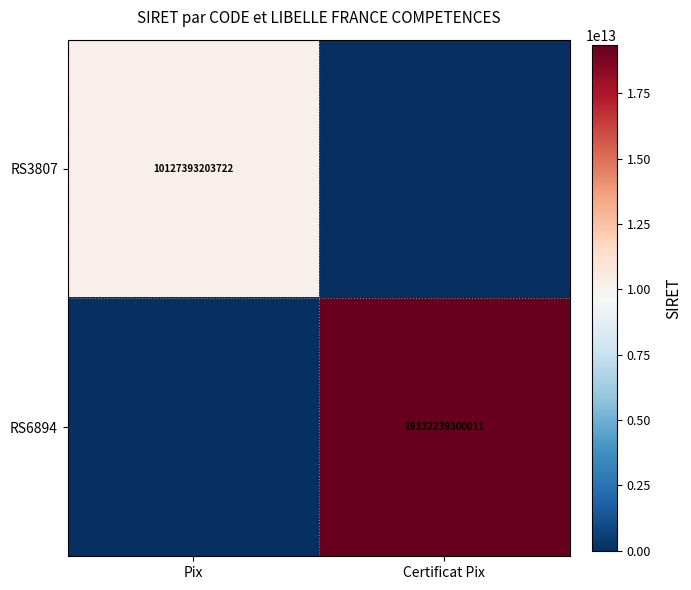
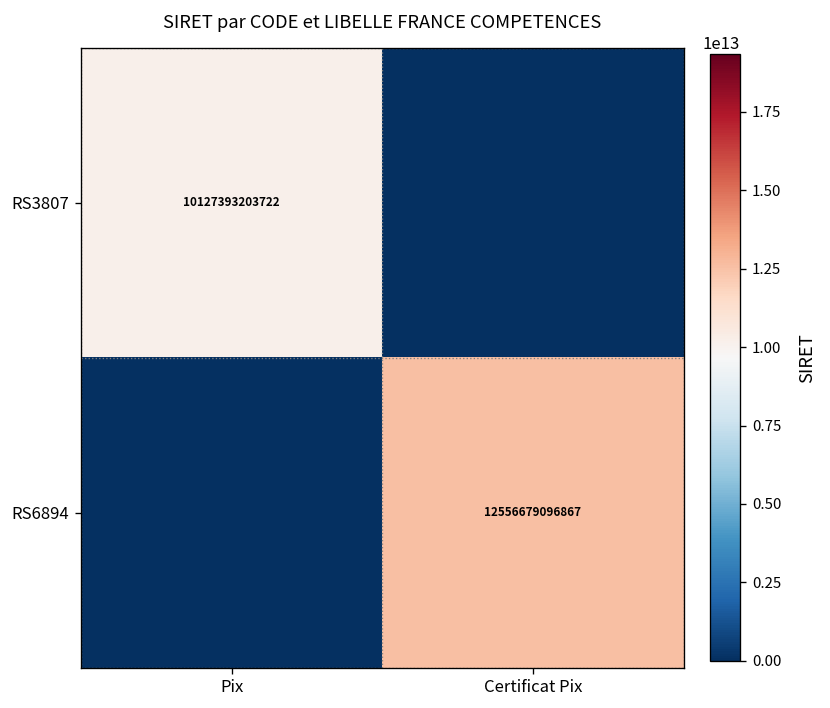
RS6894, Certificat Pix: 19332239300011 -> 12556679096867
